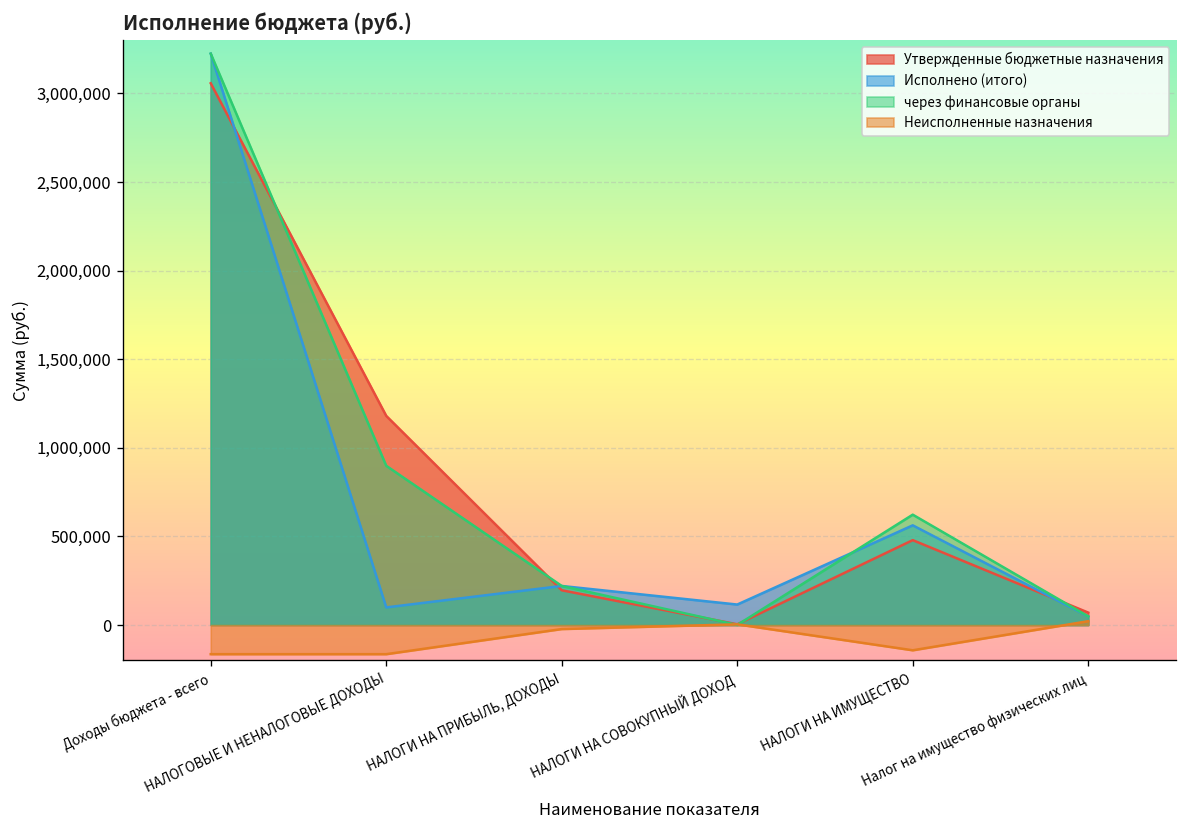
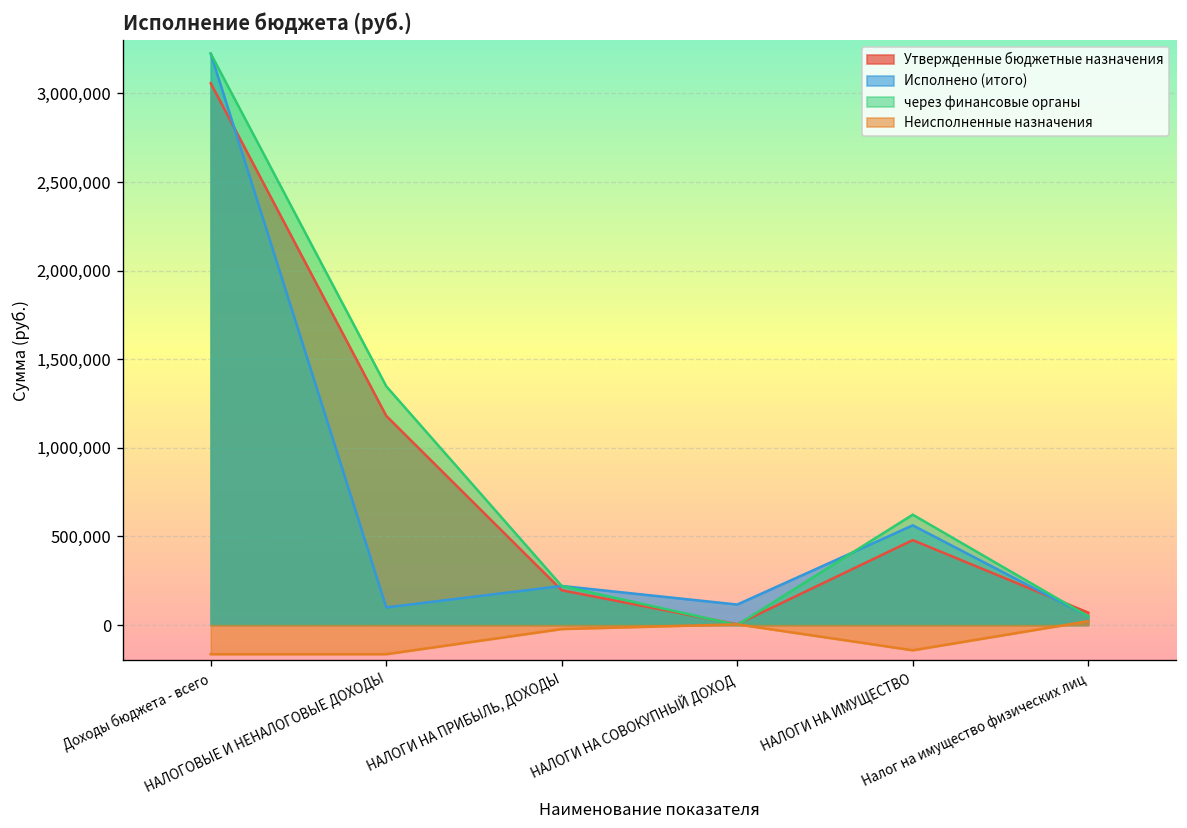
через финансовые органы, НАЛОГОВЫЕ И НЕНАЛОГОВЫЕ ДОХОДЫ: 900,000 -> 1,350,000
